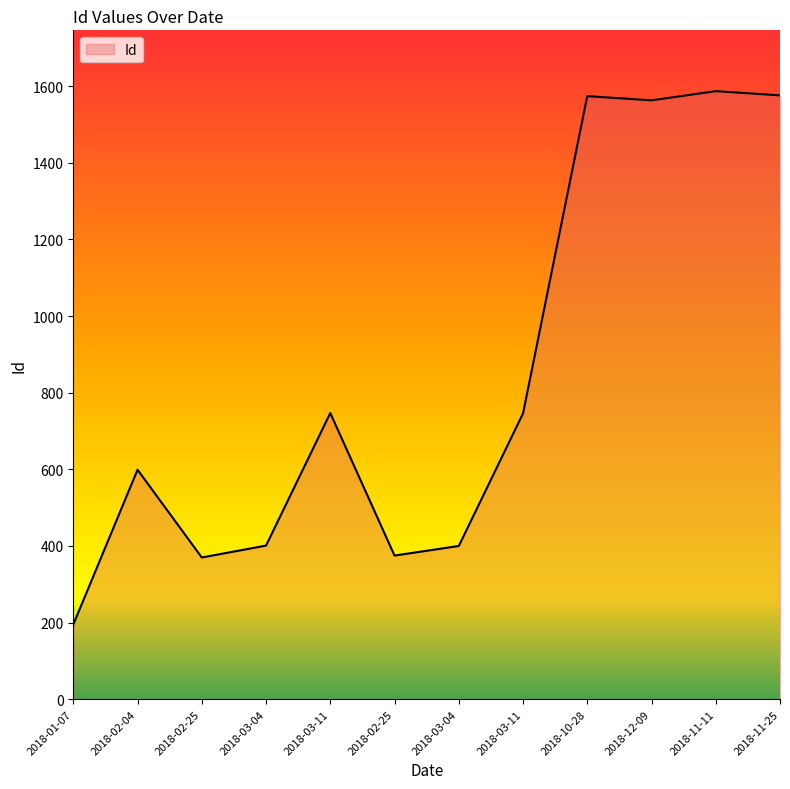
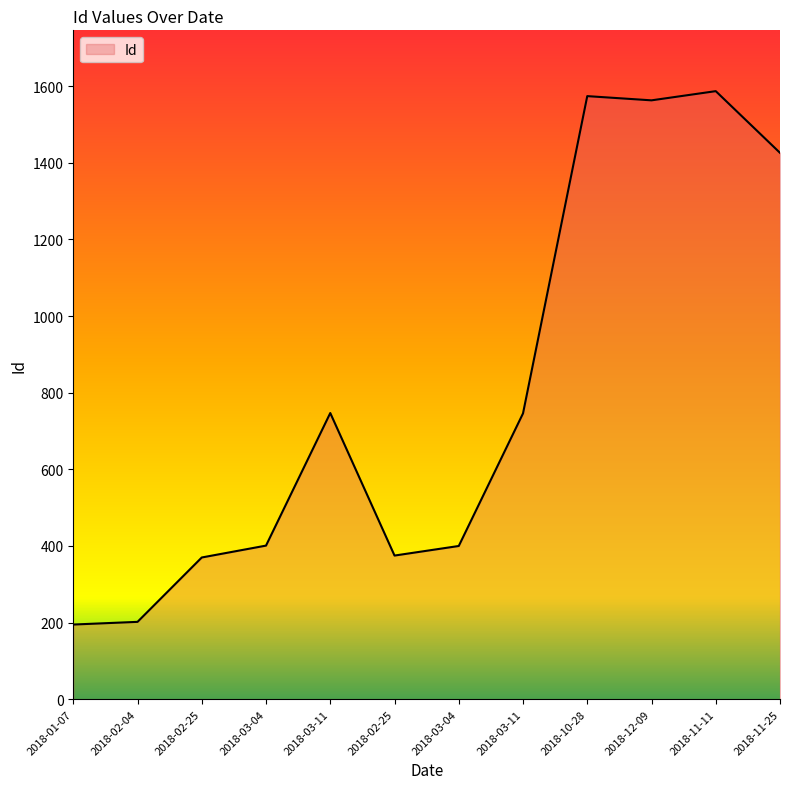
2018-02-04: 600 -> 200
2018-11-25: 1580 -> 1430
